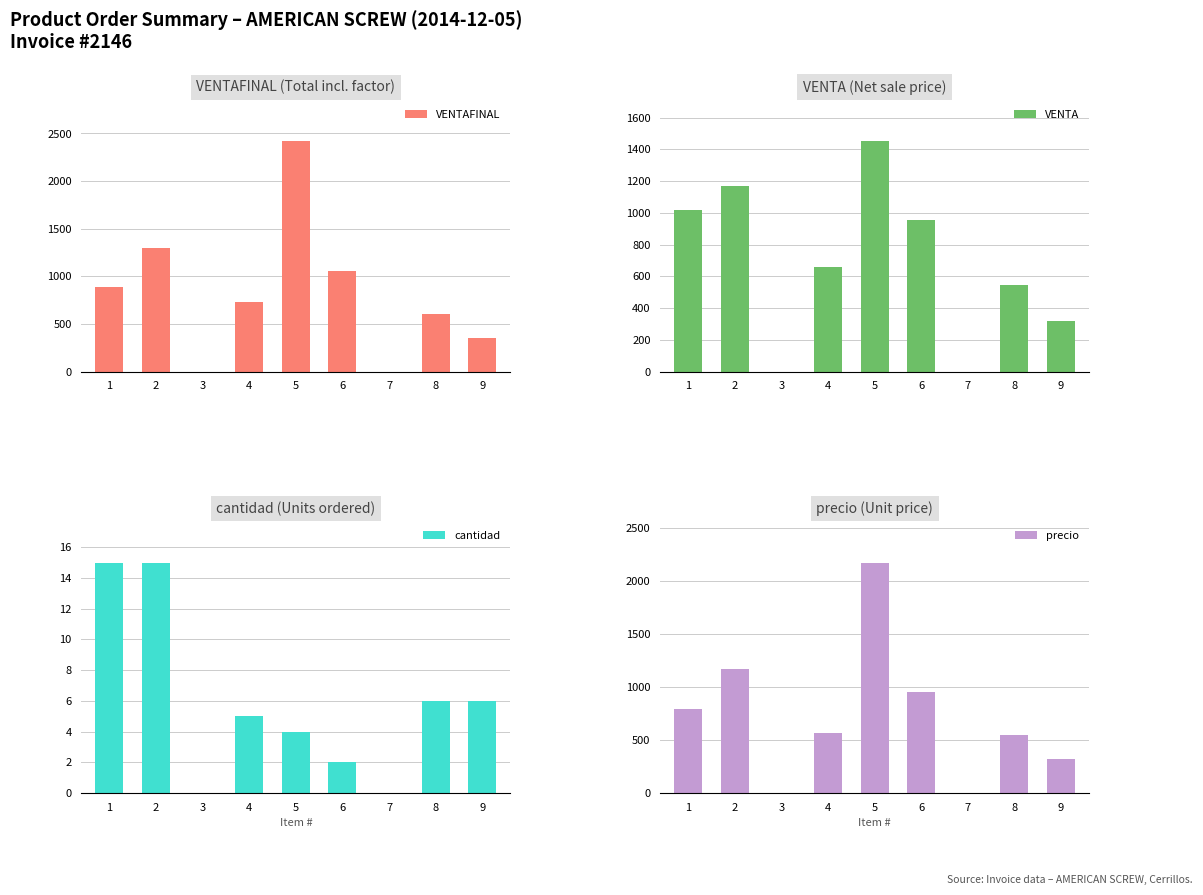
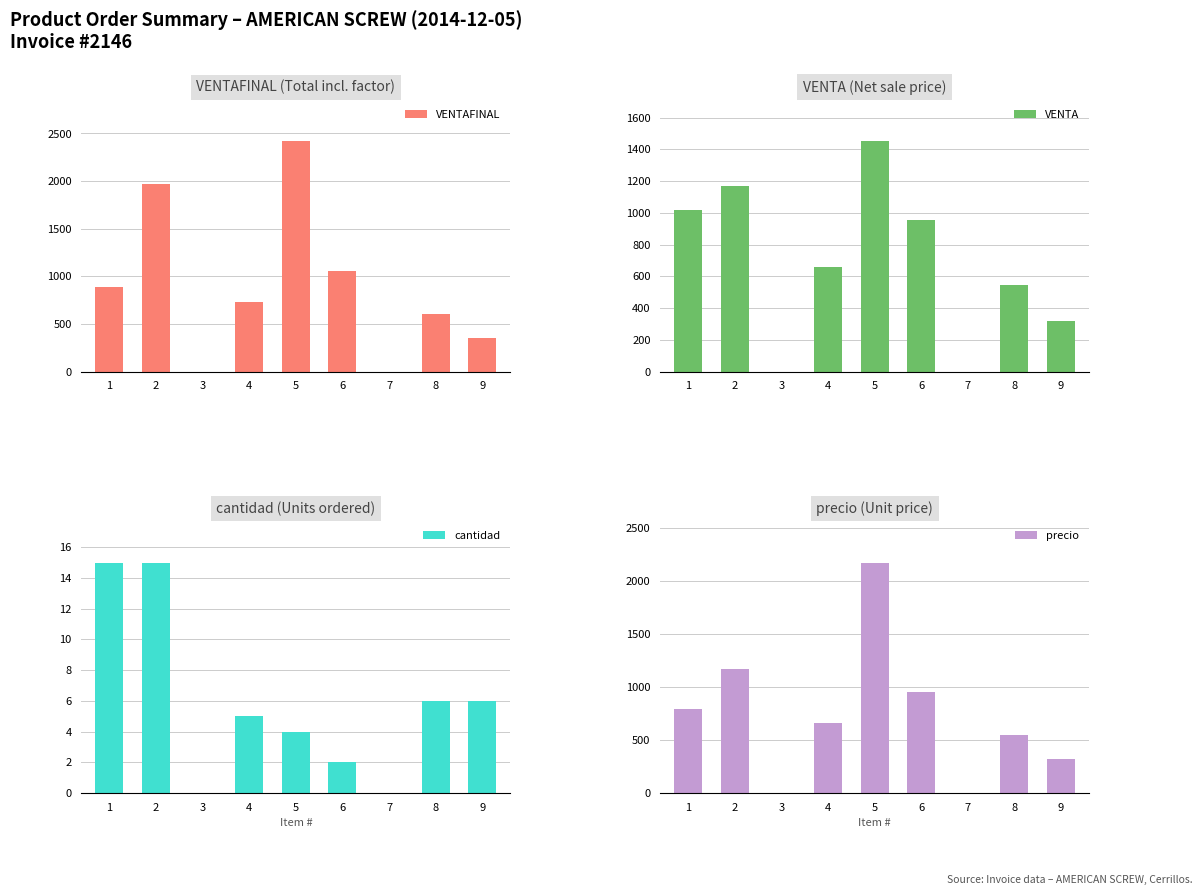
VENTAFINAL (Total incl. factor), 2: 1300 -> 2000
precio (Unit price), 4: 560 -> 660
